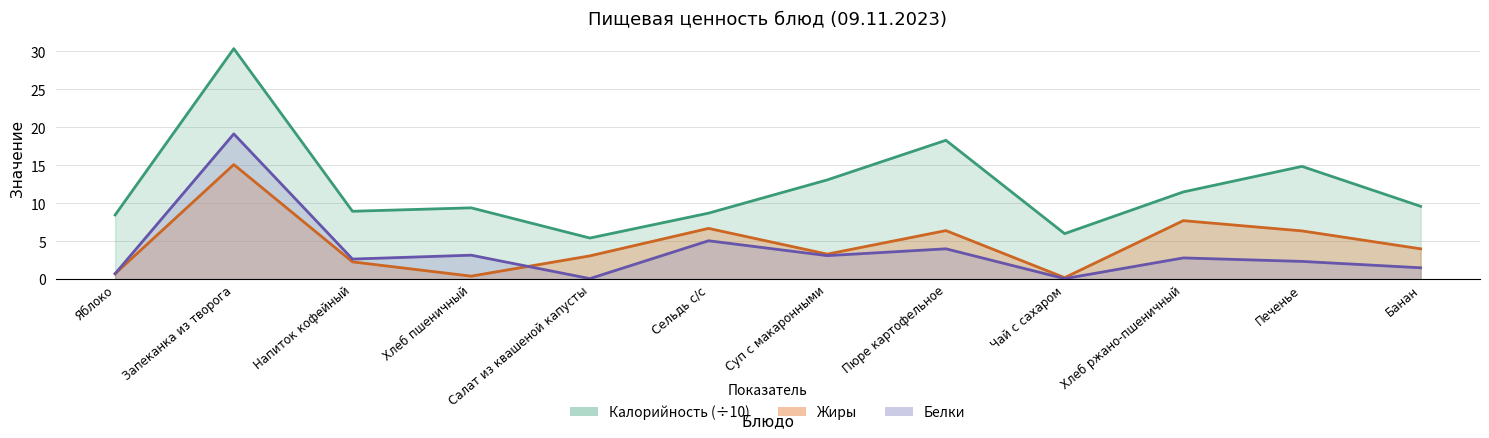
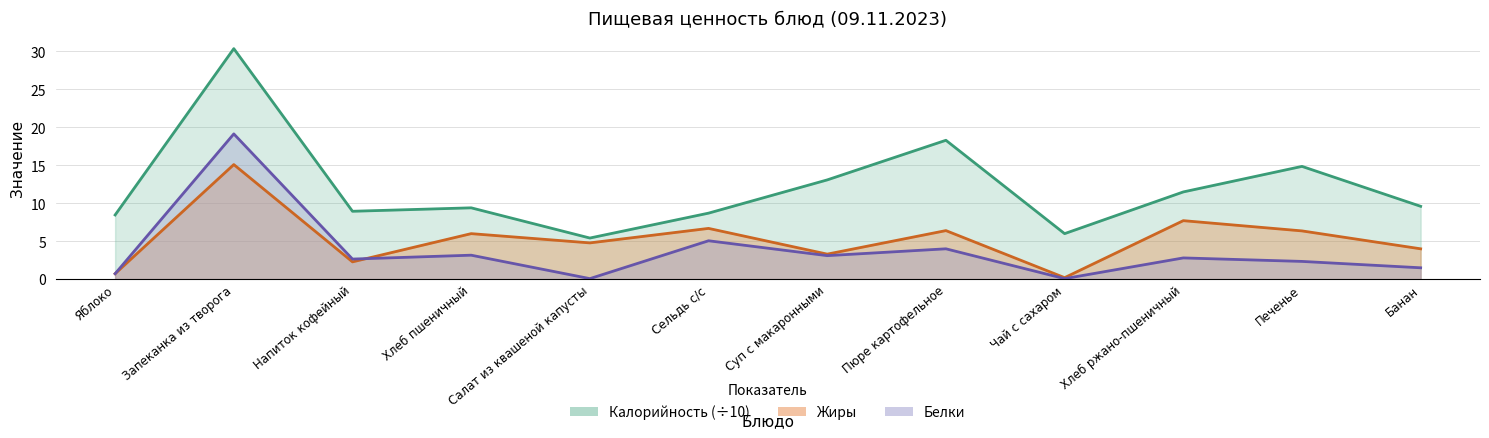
Жиры, Хлеб пшеничный: 0 -> 6
Жиры, Салат из квашеной капусты: 3 -> 5
